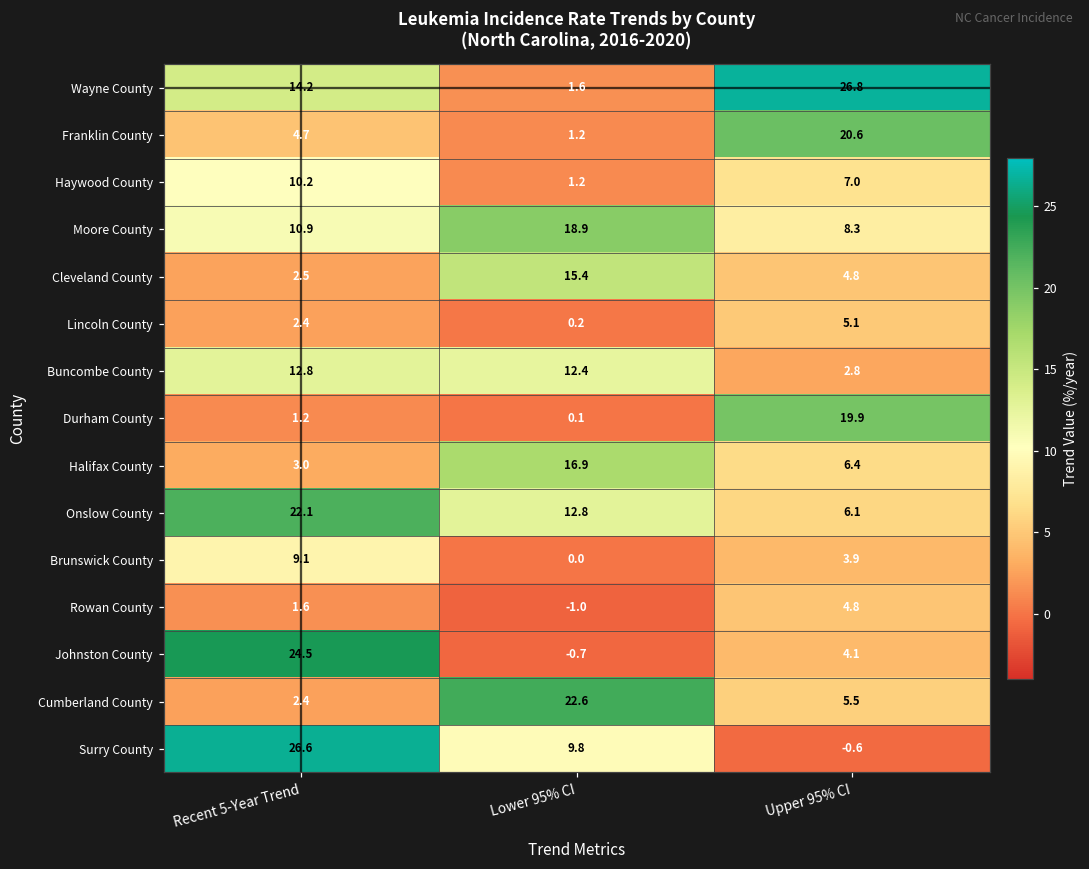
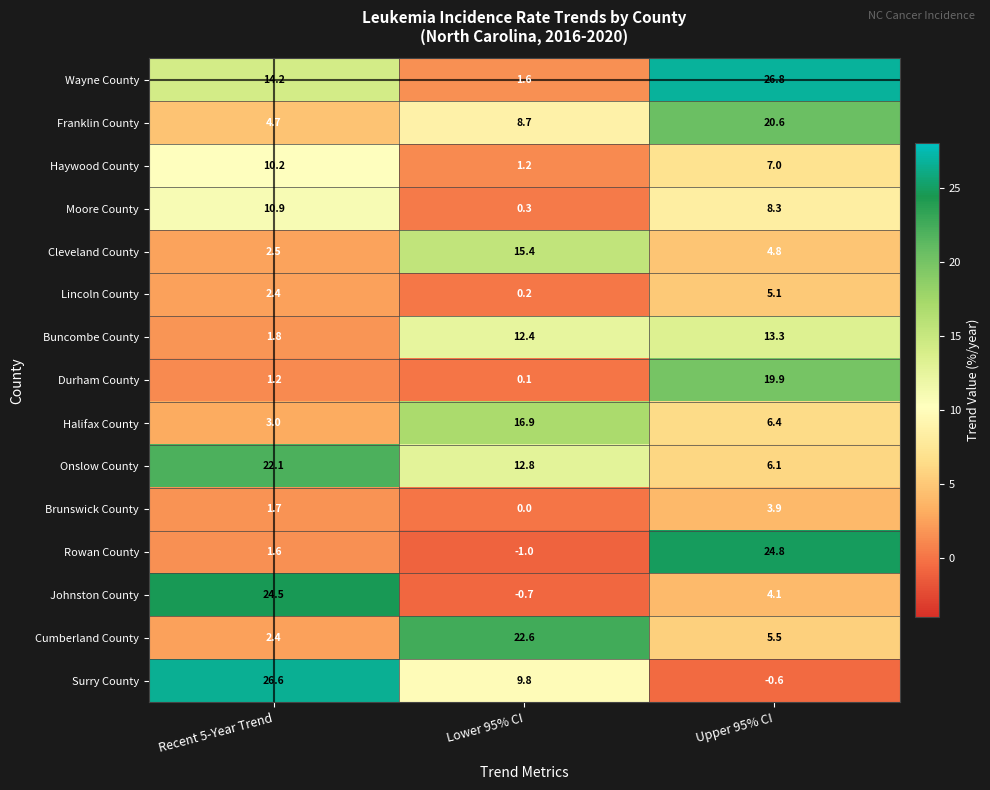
Franklin County, Lower 95% CI: 1.2 -> 8.7
Moore County, Lower 95% CI: 18.9 -> 0.3
Buncombe County, Recent 5-Year Trend: 12.8 -> 1.8
Buncombe County, Upper 95% CI: 2.8 -> 13.3
Brunswick County, Recent 5-Year Trend: 9.1 -> 1.7
Rowan County, Upper 95% CI: 4.8 -> 24.8
